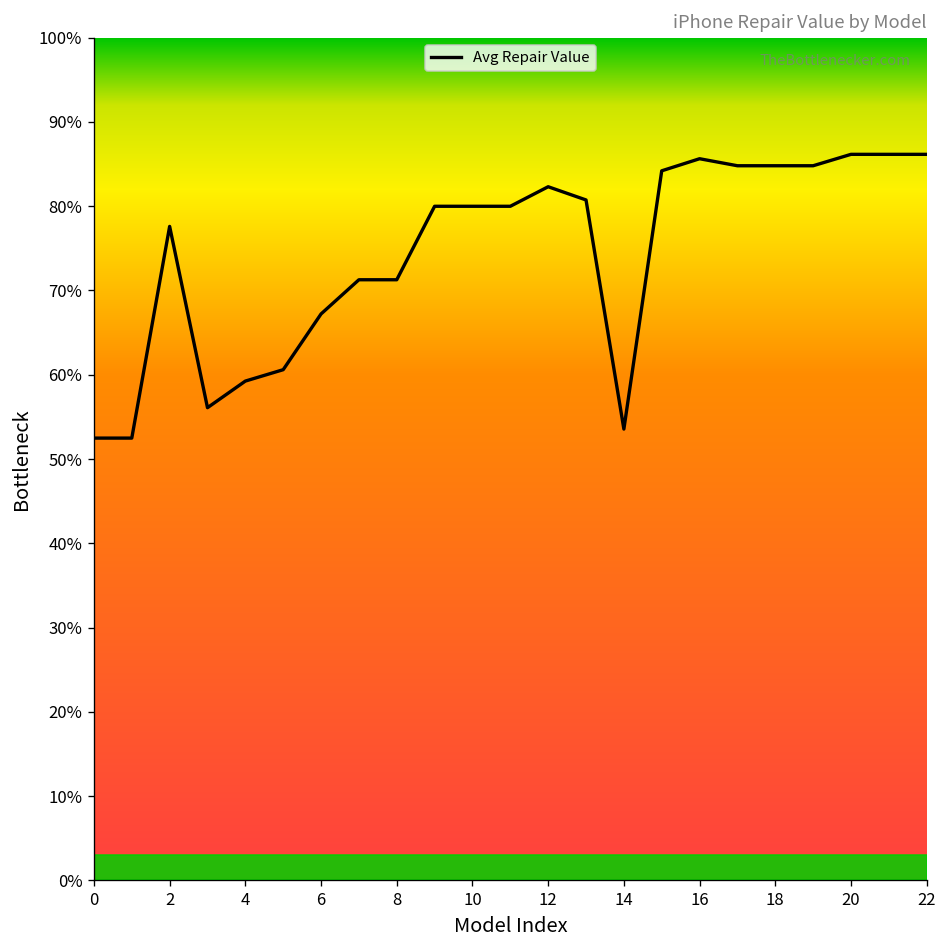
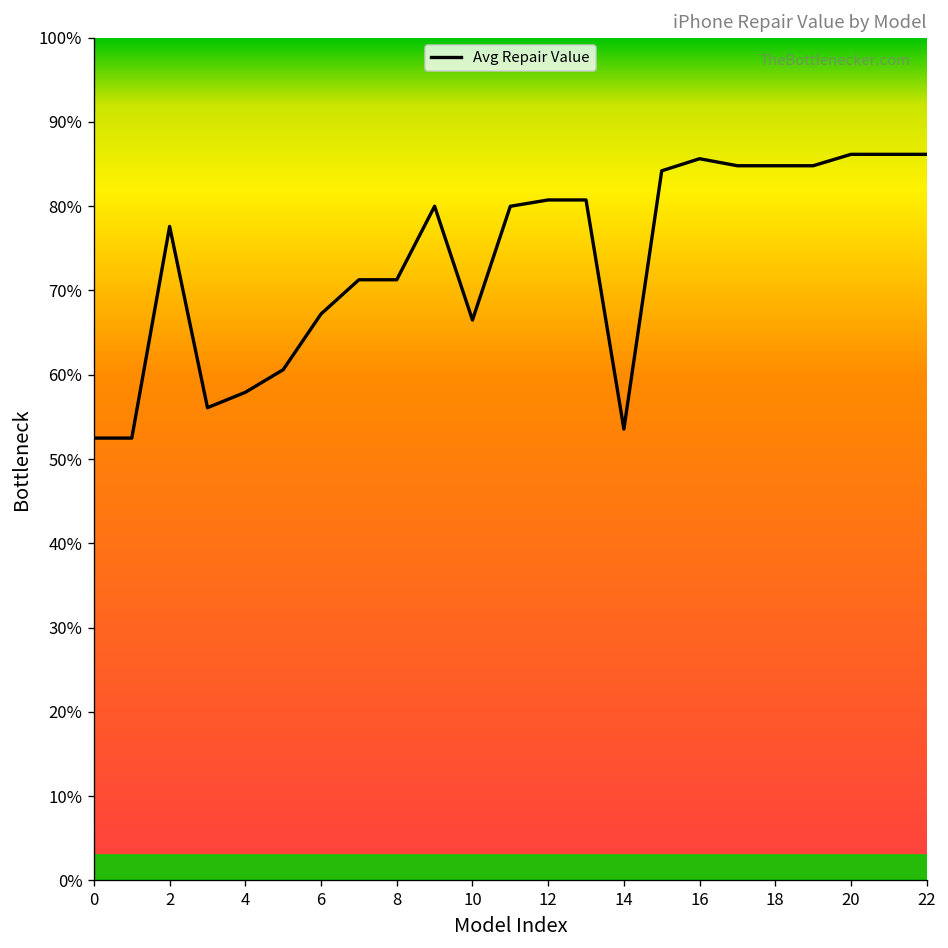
4: 59% -> 58%
10: 80% -> 66%
12: 82% -> 81%
